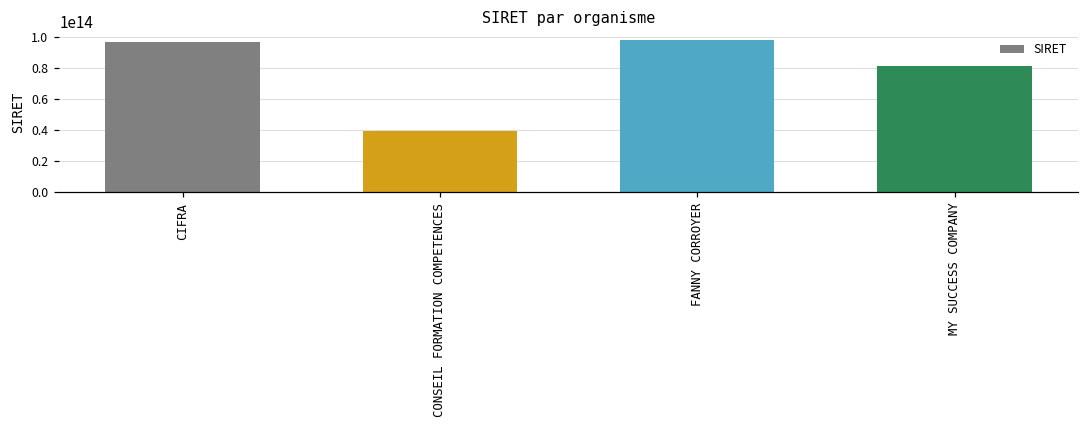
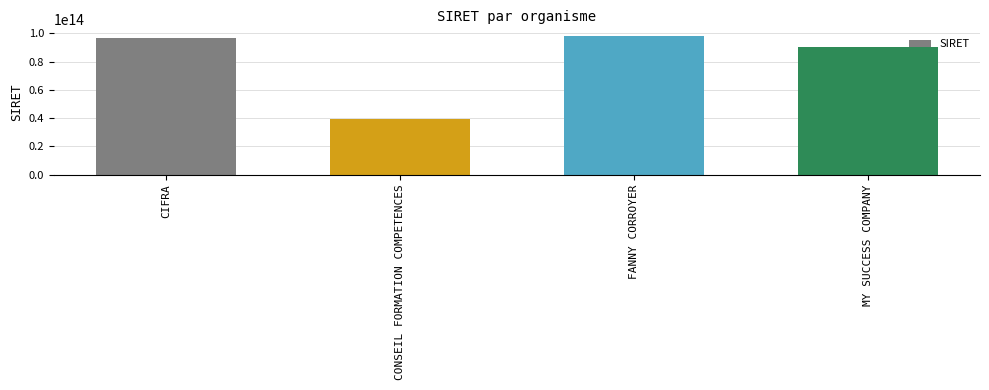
MY SUCCESS COMPANY: 81000000000000 -> 91000000000000
